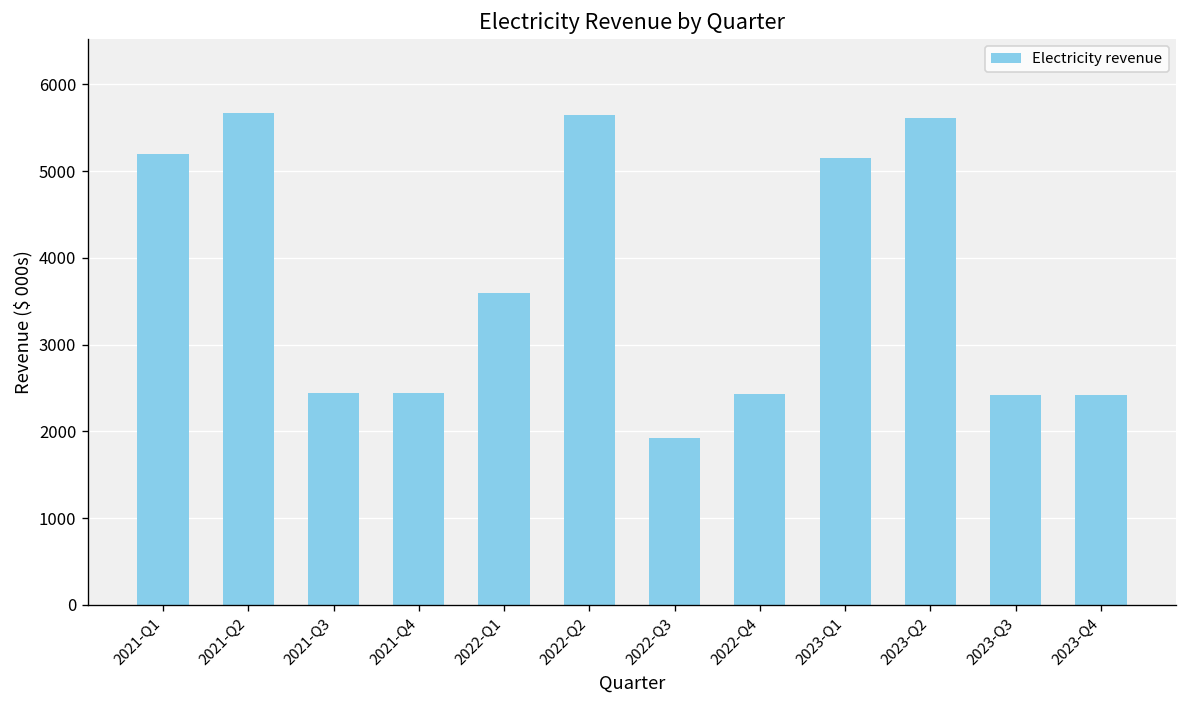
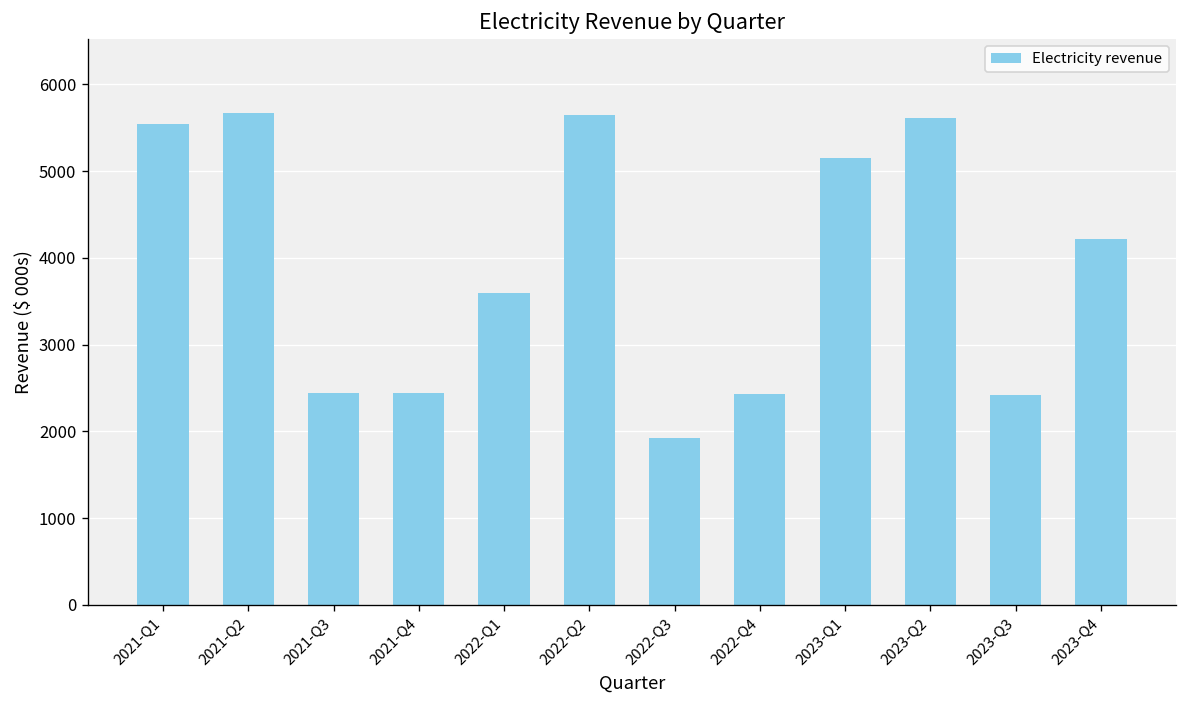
2021-Q1: 5200 -> 5500
2023-Q4: 2400 -> 4200
